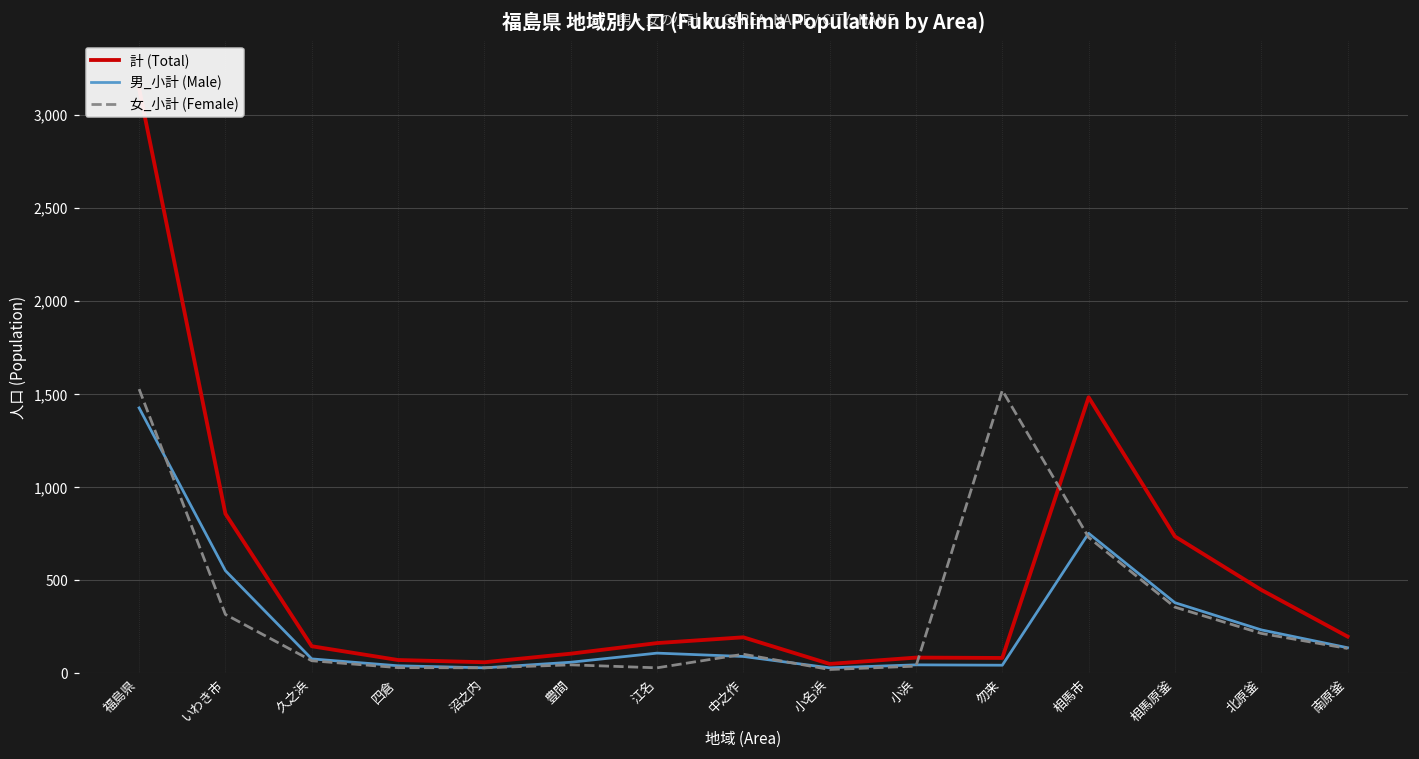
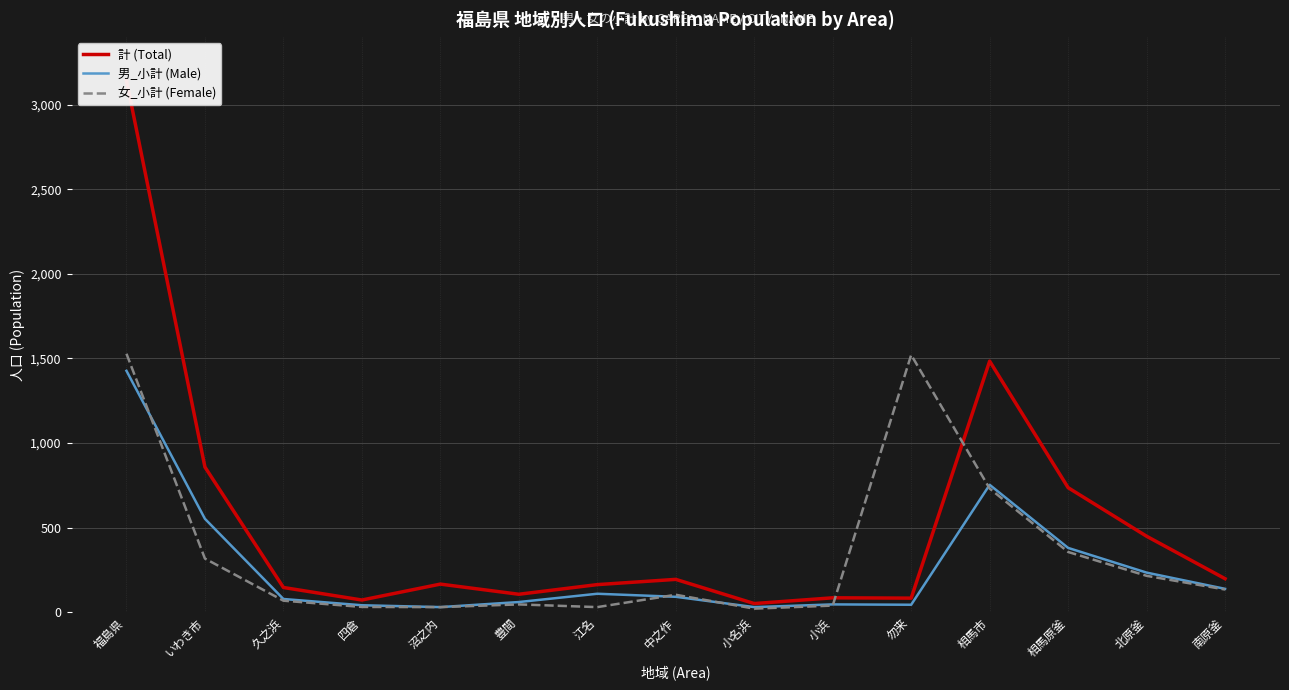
計 (Total), 沼之内: 60 -> 170
